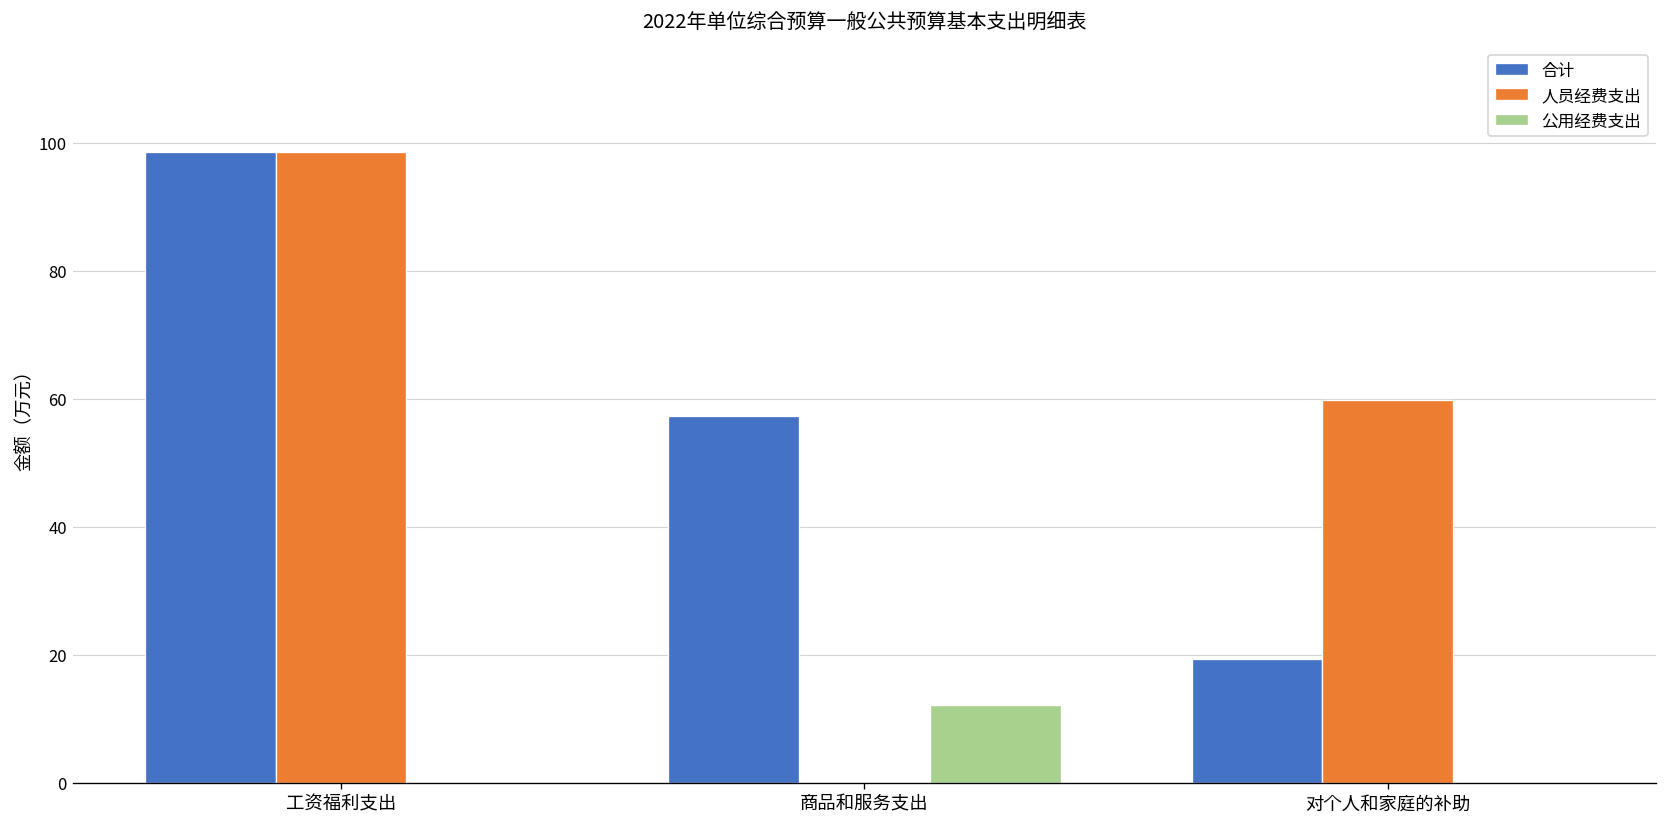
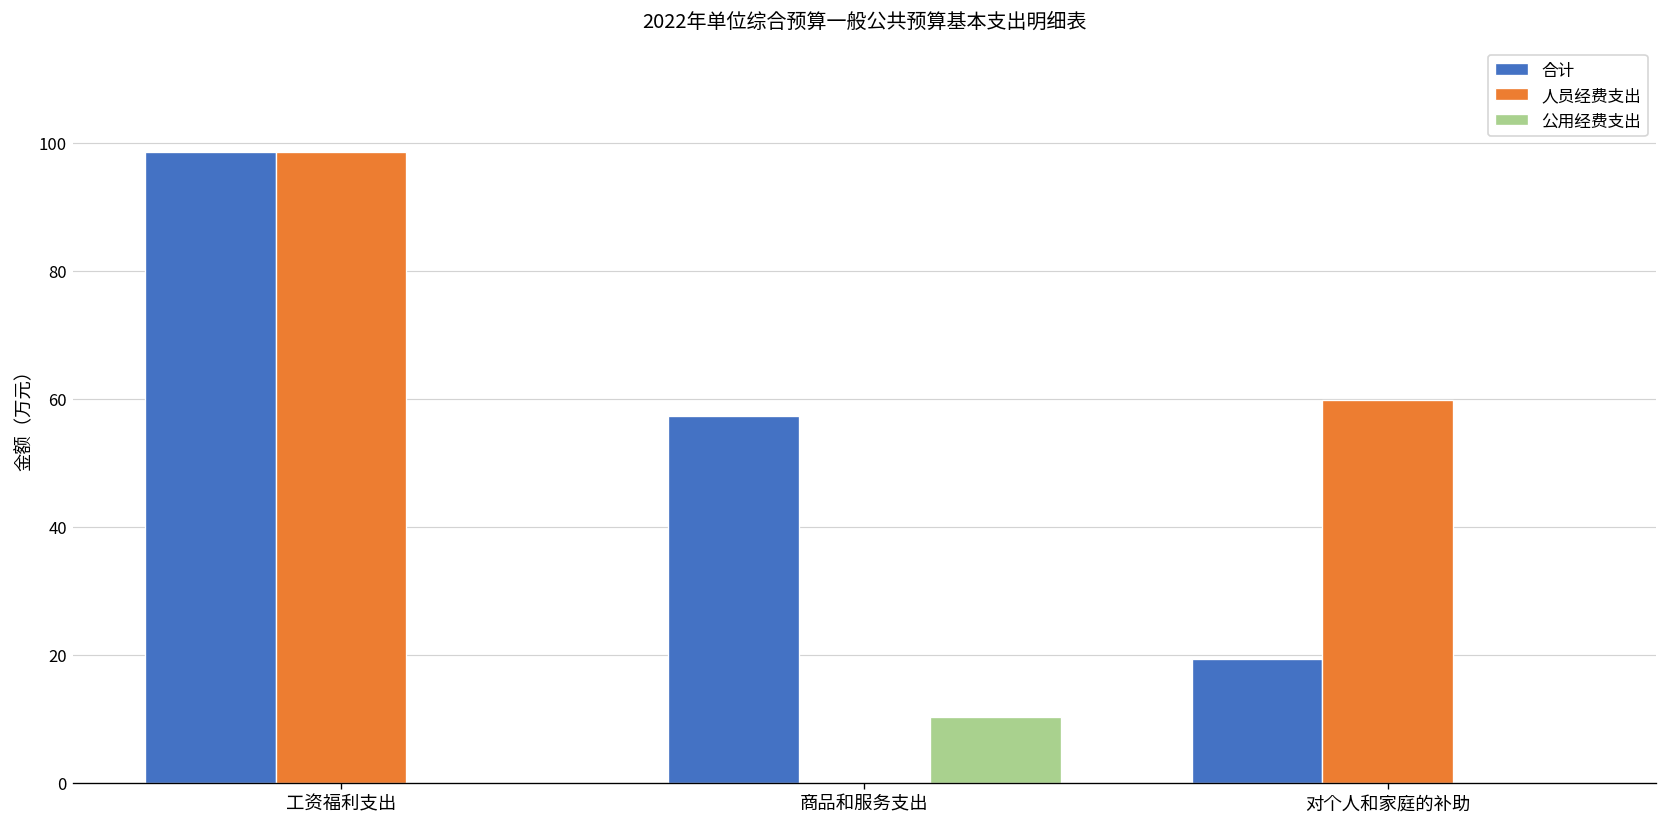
公用经费支出, 商品和服务支出: 12 -> 10
